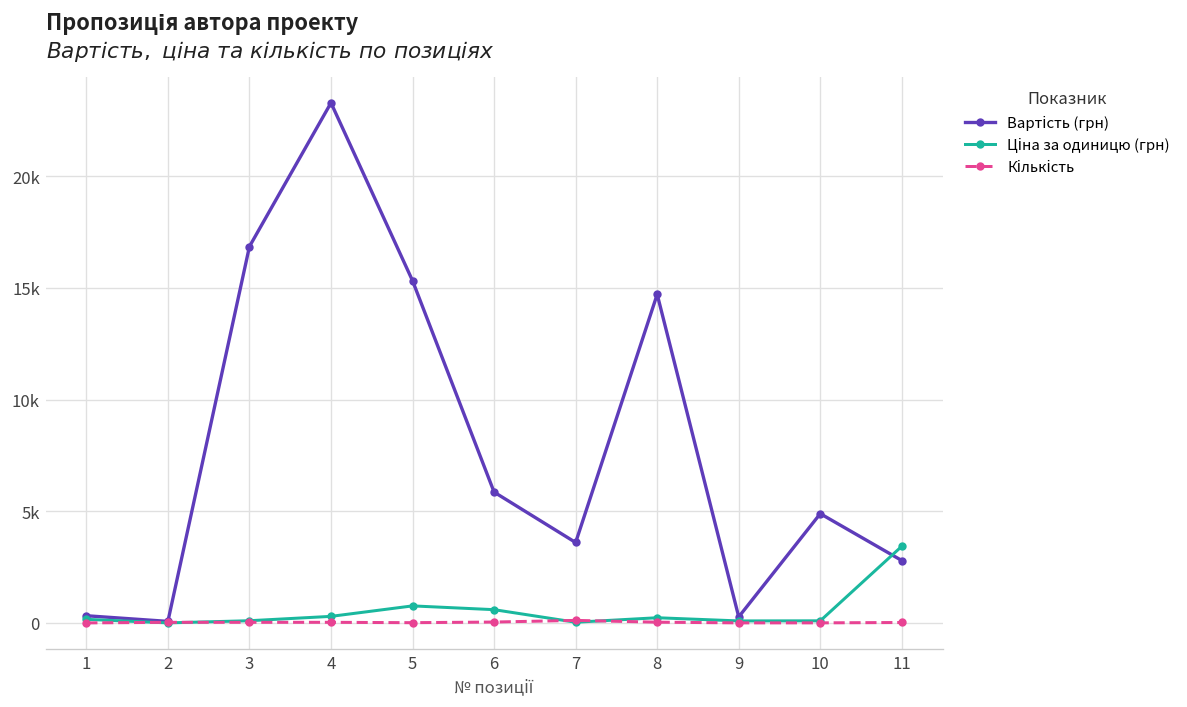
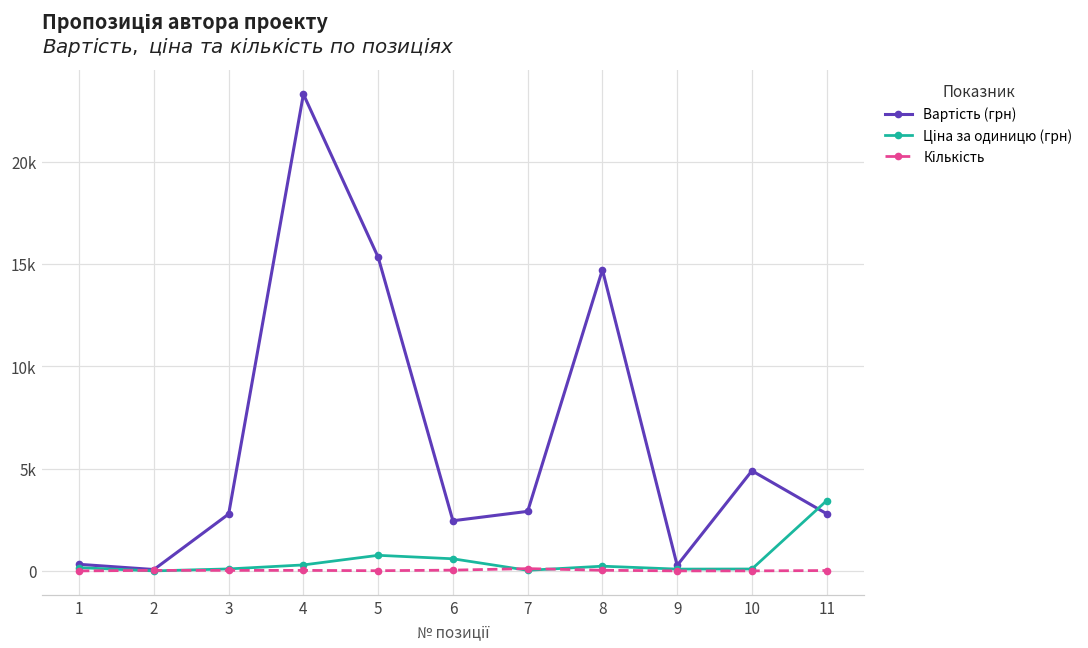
Вартість (грн), 3: 16900 -> 2800
Вартість (грн), 6: 5900 -> 2500
Вартість (грн), 7: 3600 -> 2900
